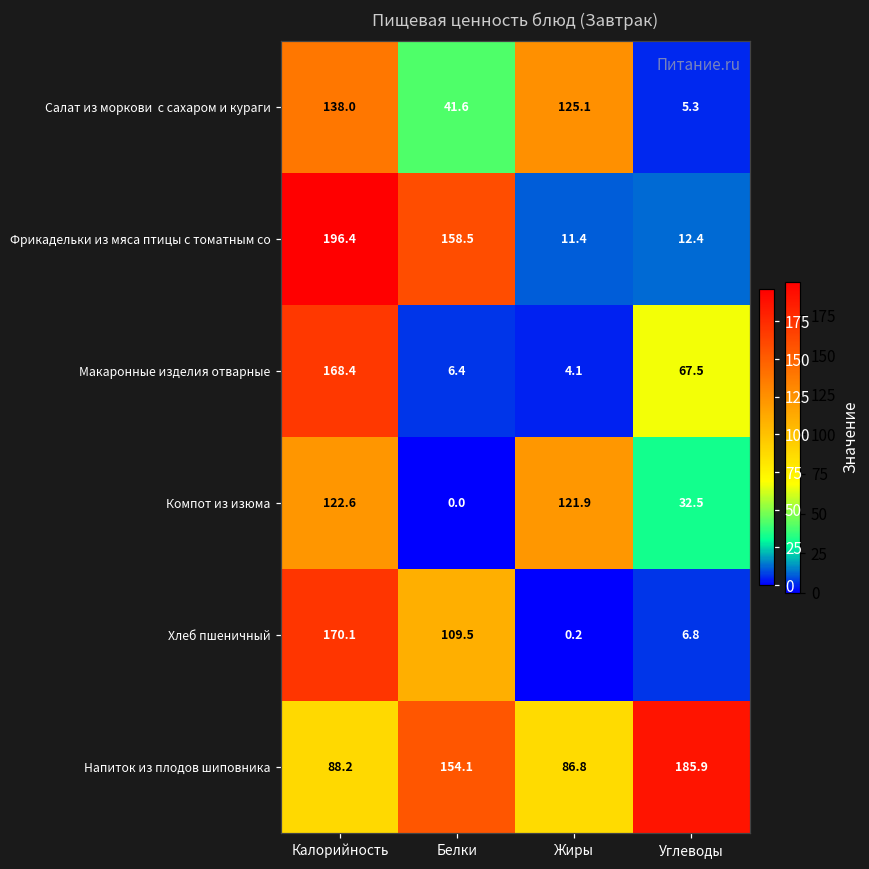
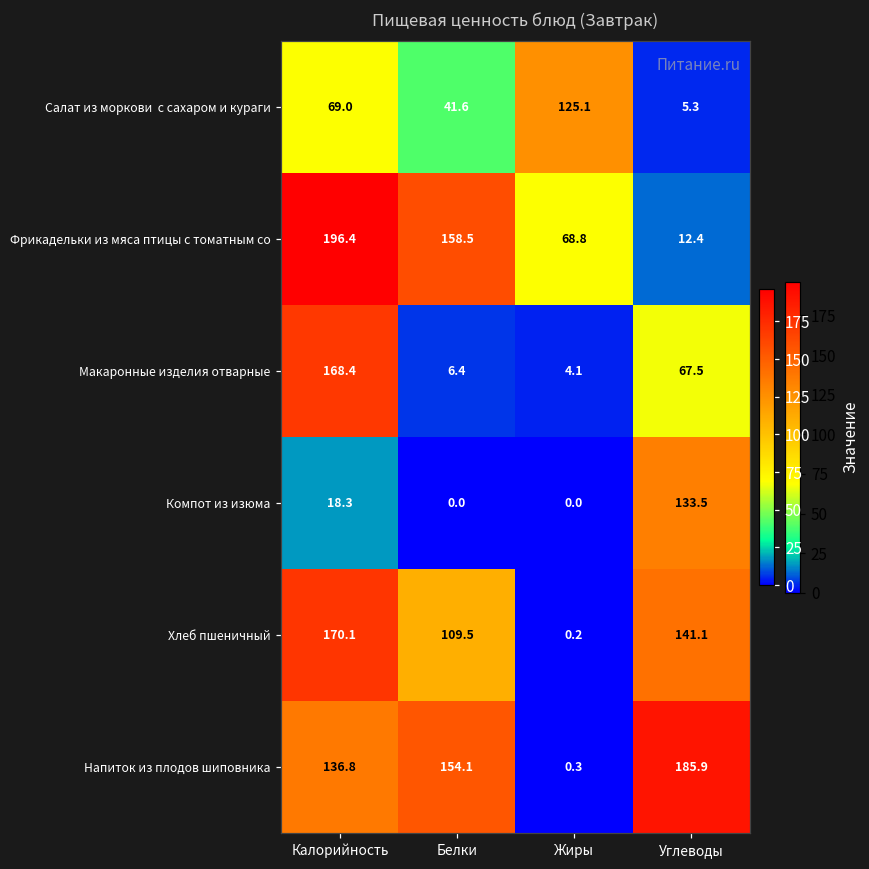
Салат из моркови с сахаром и кураги, Калорийность: 138.0 -> 69.0
Фрикадельки из мяса птицы с томатным со, Жиры: 11.4 -> 68.8
Компот из изюма, Калорийность: 122.6 -> 18.3
Компот из изюма, Жиры: 121.9 -> 0.0
Компот из изюма, Углеводы: 32.5 -> 133.5
Хлеб пшеничный, Углеводы: 6.8 -> 141.1
Напиток из плодов шиповника, Калорийность: 88.2 -> 136.8
Напиток из плодов шиповника, Жиры: 86.8 -> 0.3
